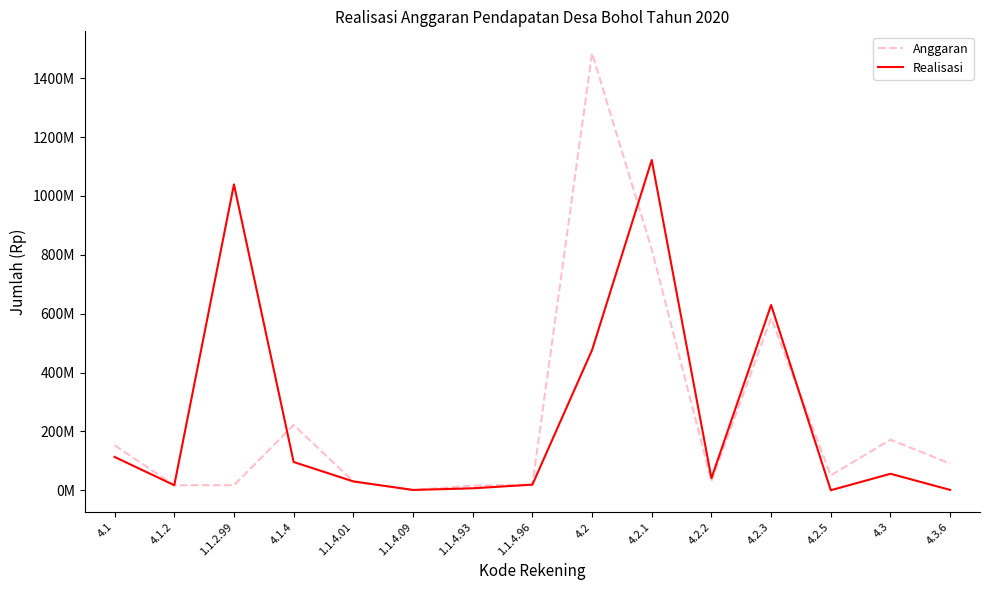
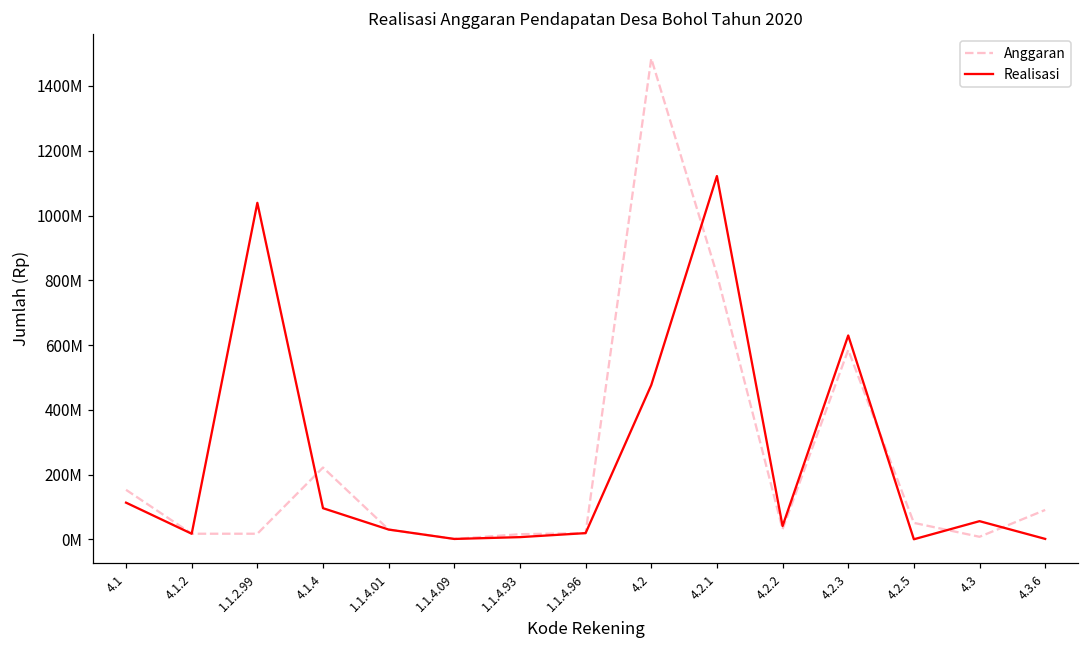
Anggaran, 4.3: 170000000 -> 10000000
